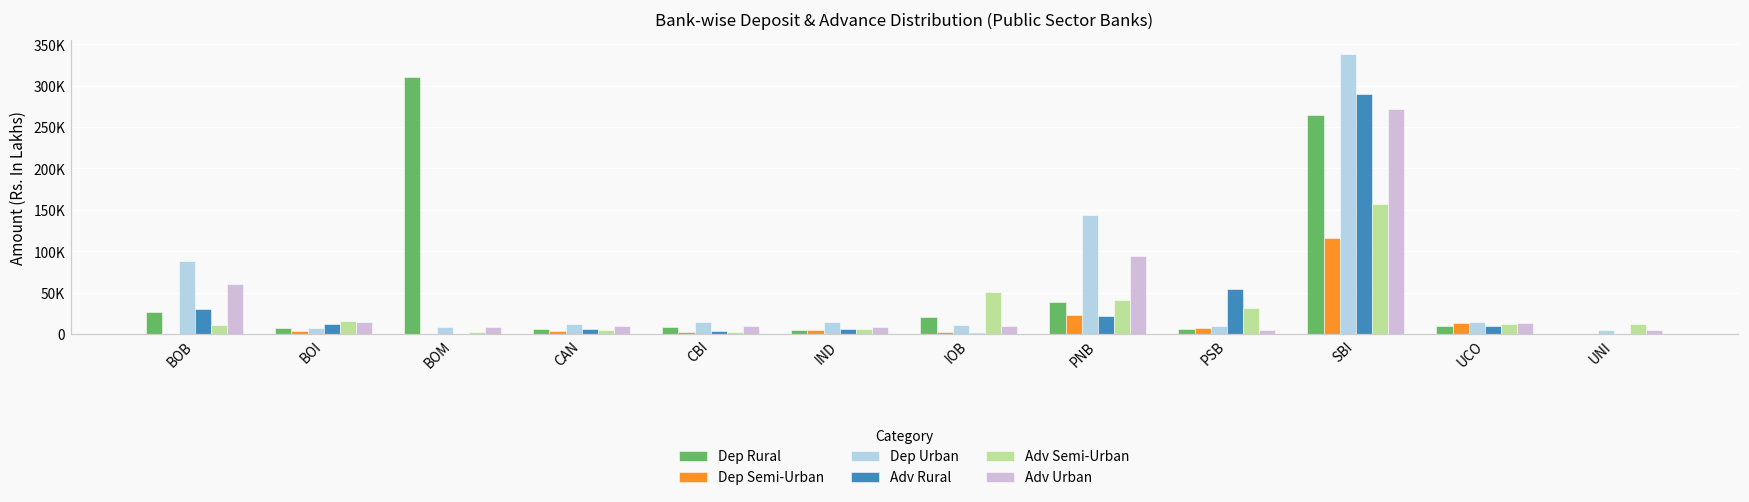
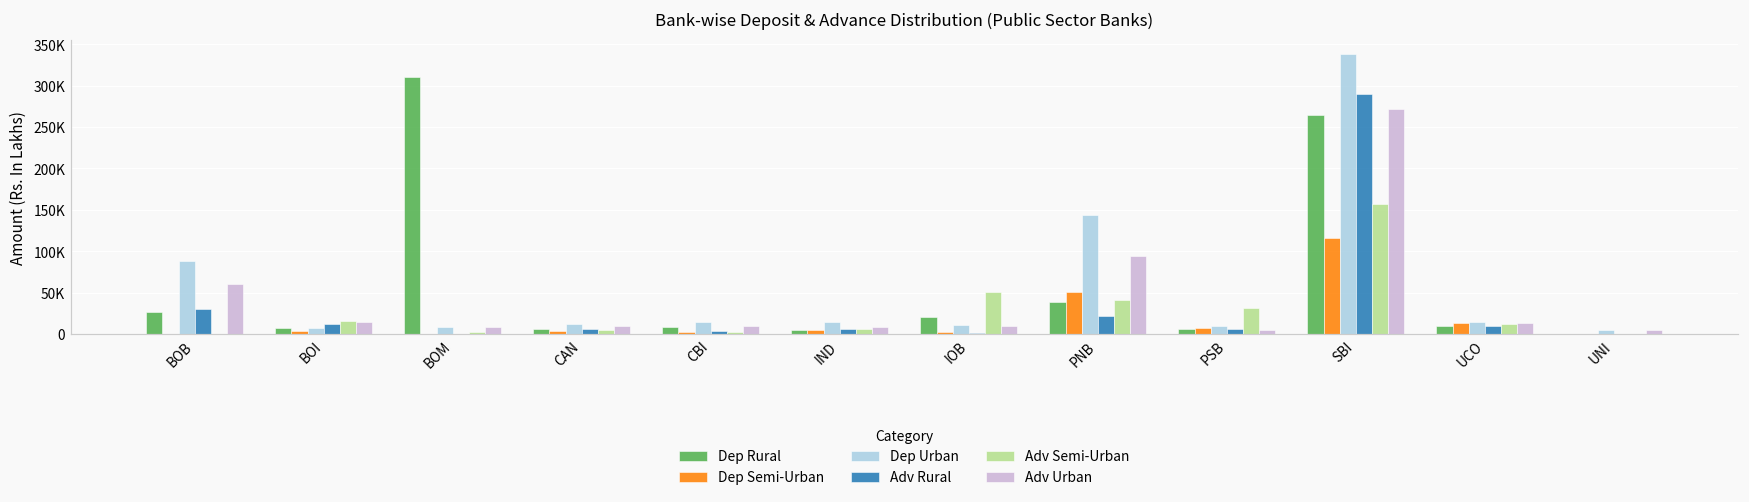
Adv Semi-Urban, BOB: 10000 -> 0
Dep Semi-Urban, PNB: 20000 -> 50000
Adv Rural, PSB: 50000 -> 10000
Adv Semi-Urban, UNI: 10000 -> 0
